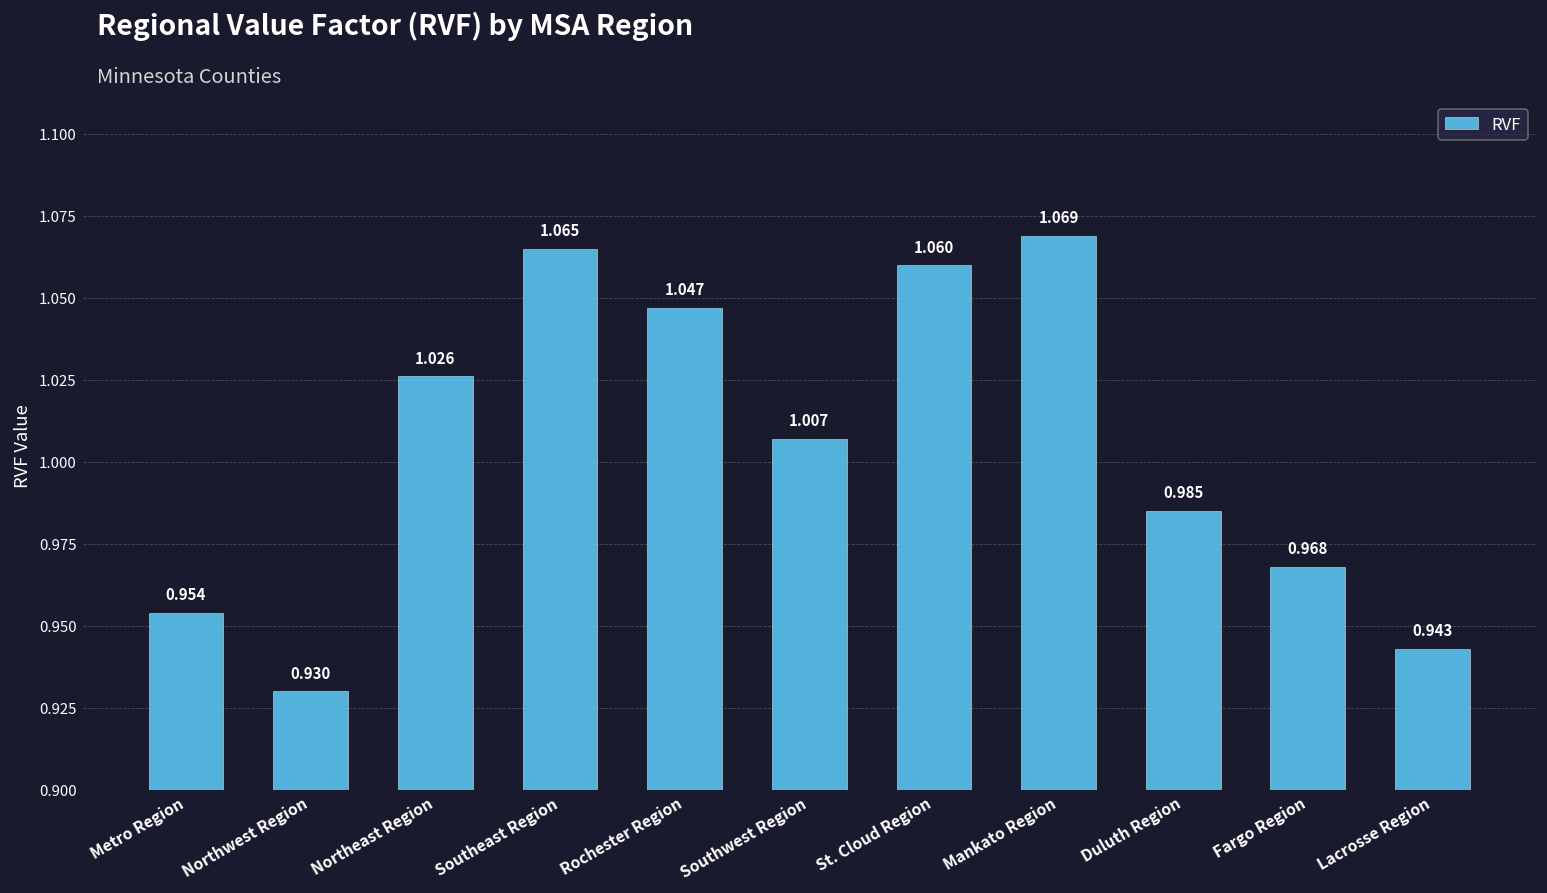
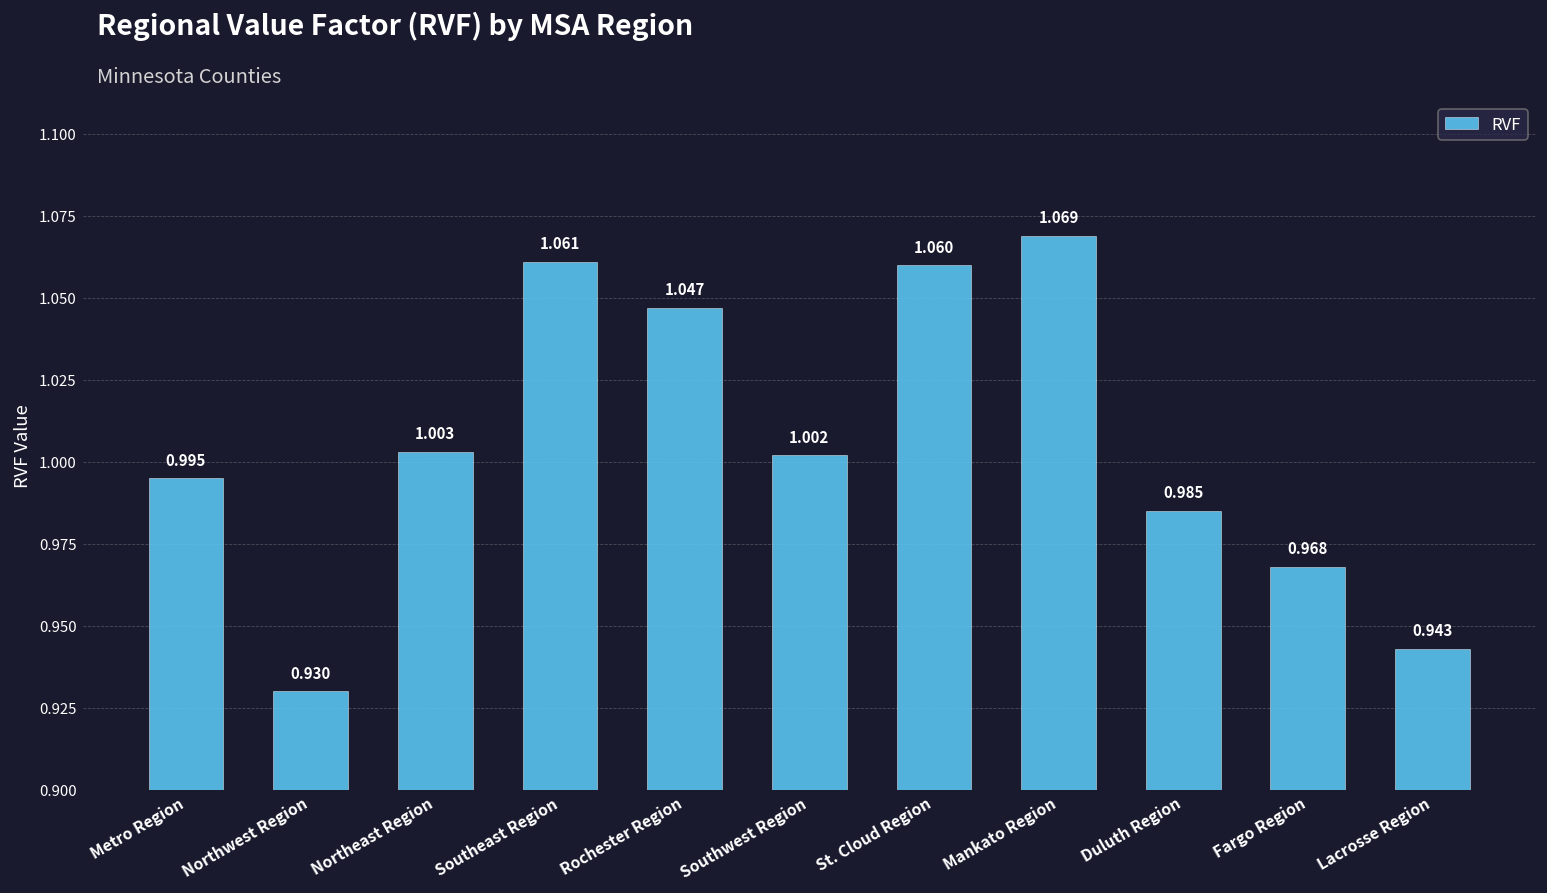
Metro Region: 0.954 -> 0.995
Northeast Region: 1.026 -> 1.003
Southeast Region: 1.065 -> 1.061
Southwest Region: 1.007 -> 1.002
